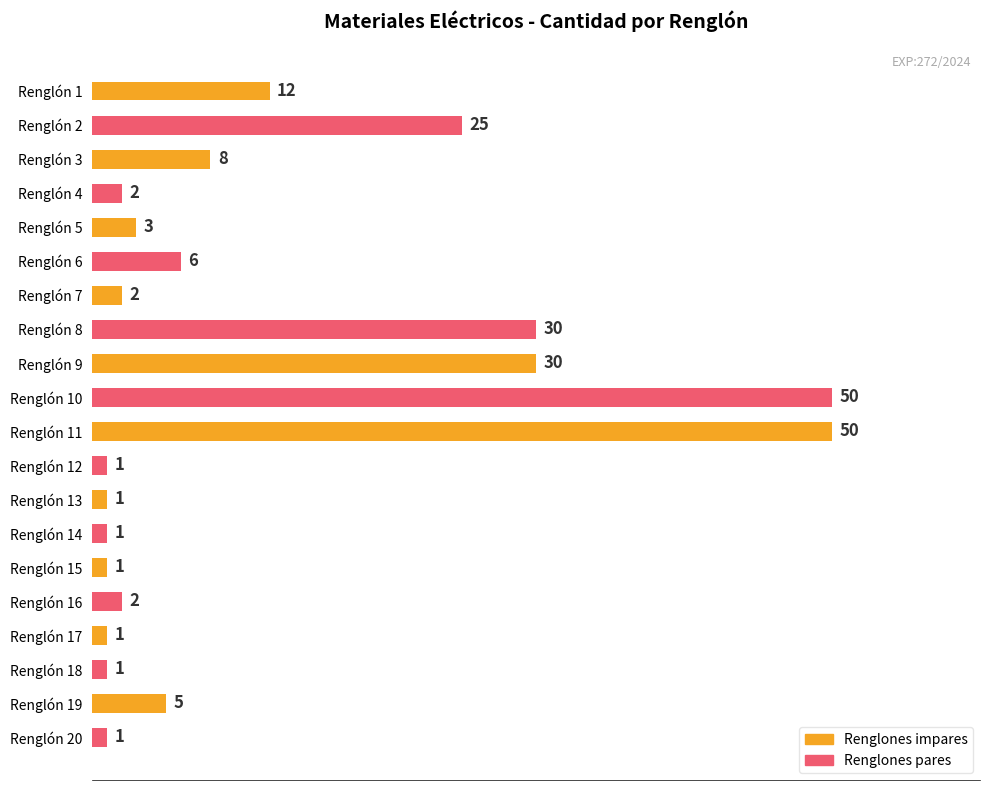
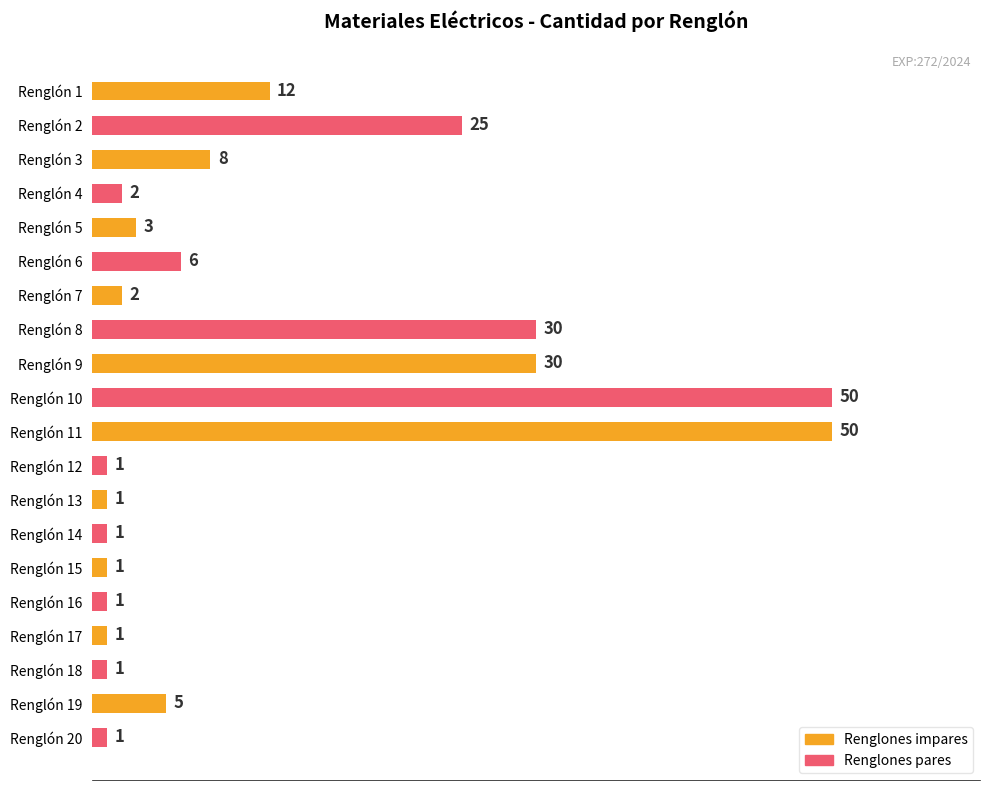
Renglón 16: 2 -> 1
